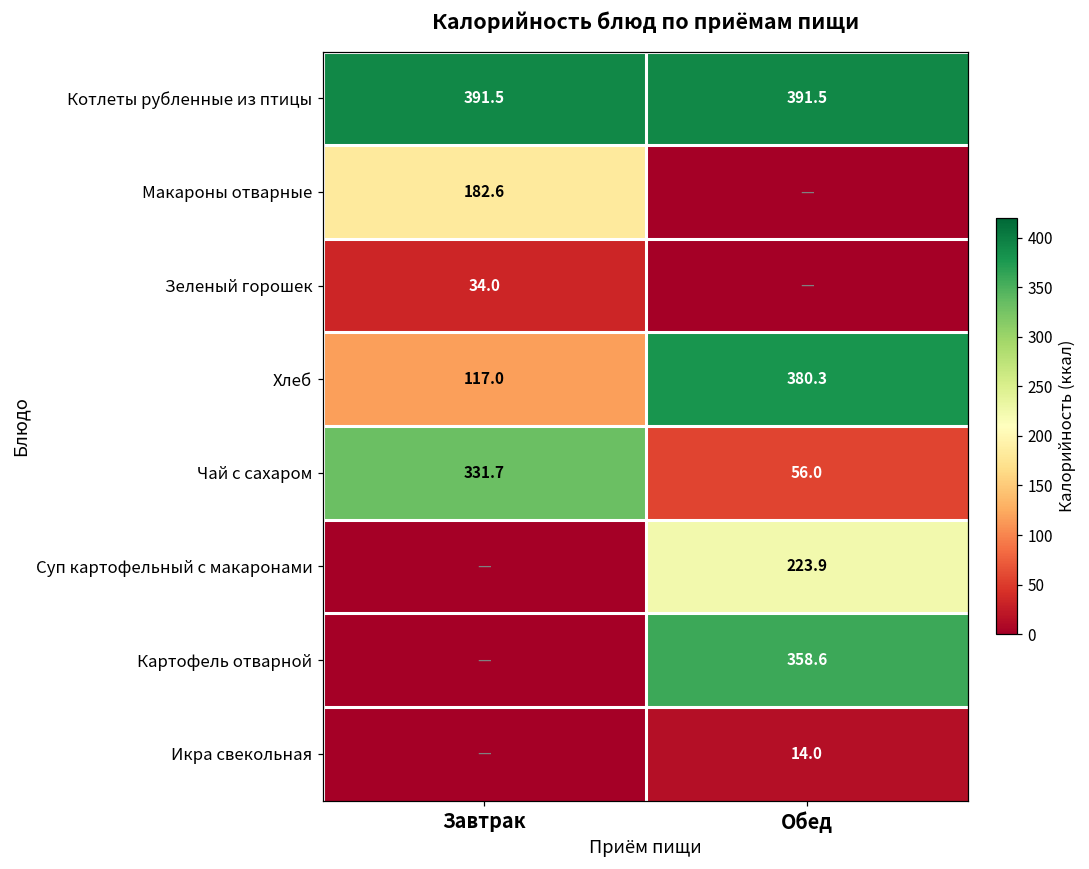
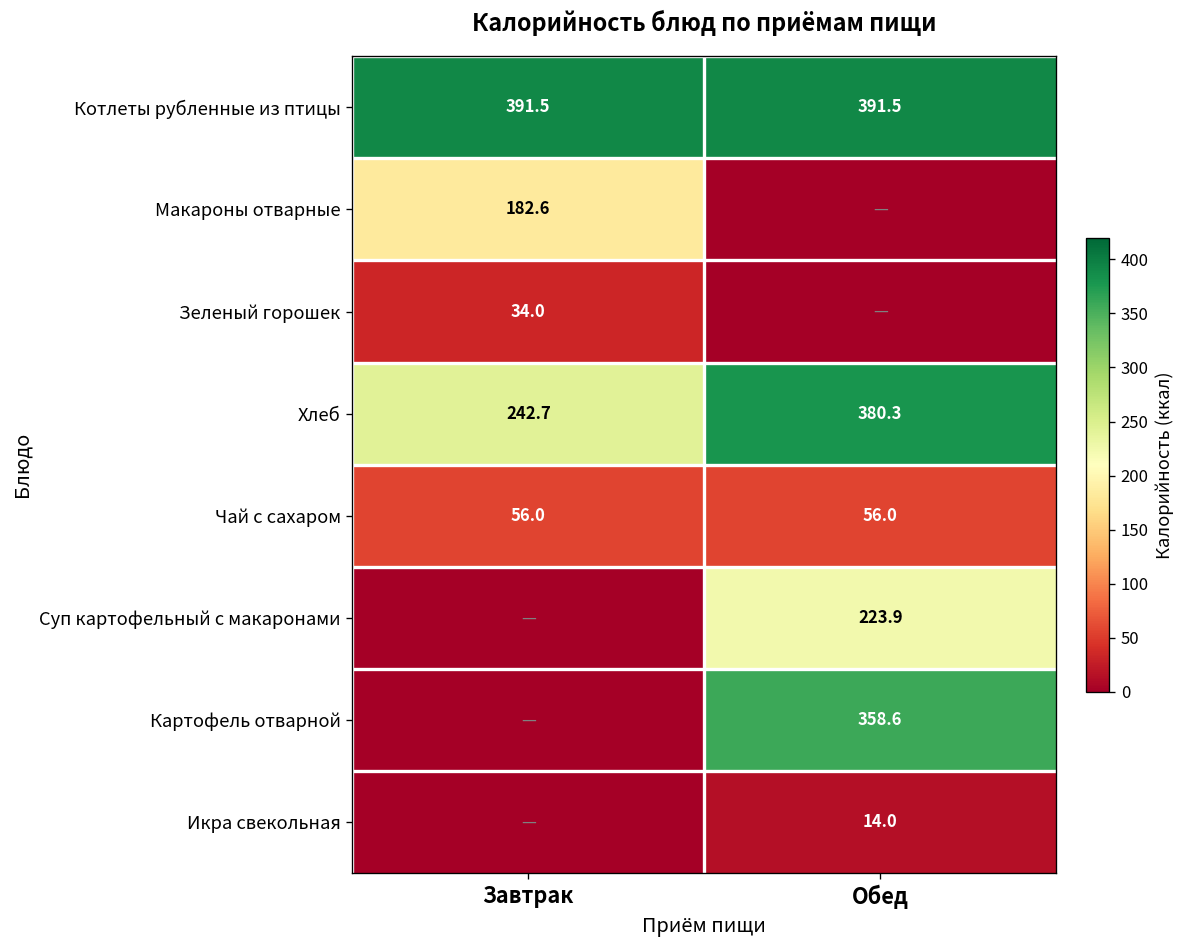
Хлеб, Завтрак: 117.0 -> 242.7
Чай с сахаром, Завтрак: 331.7 -> 56.0
